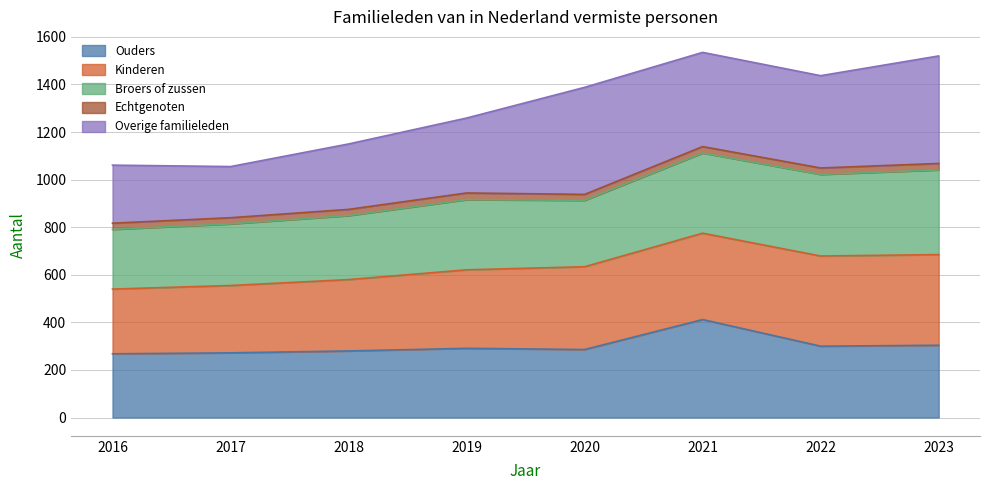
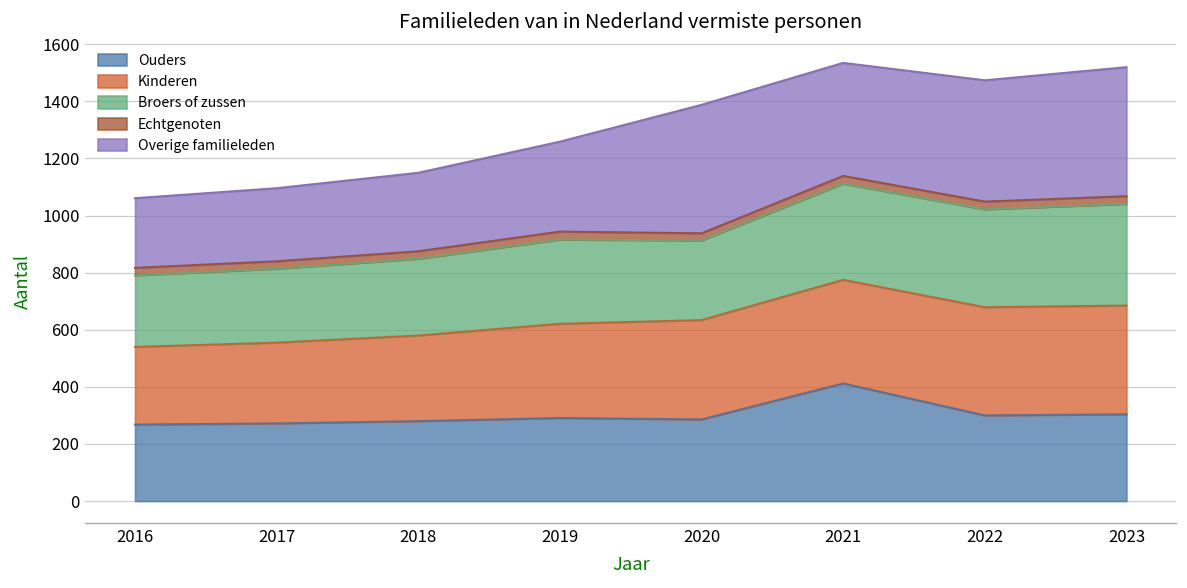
Overige familieleden, 2017: 220 -> 260
Overige familieleden, 2022: 390 -> 430
